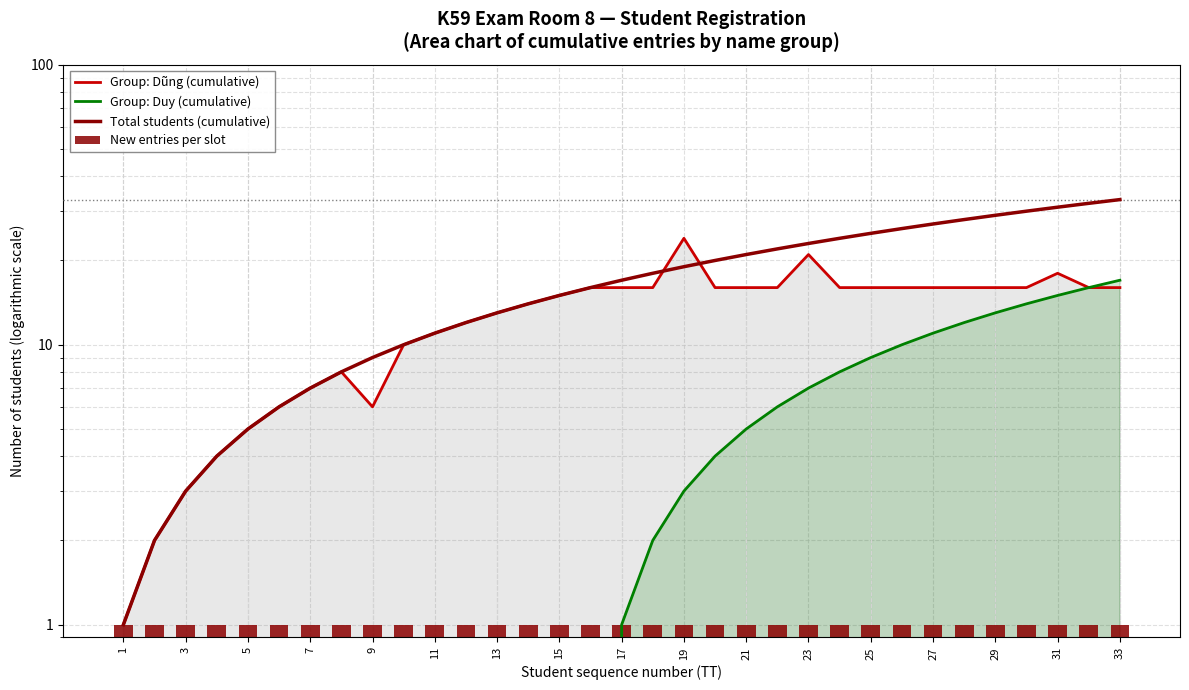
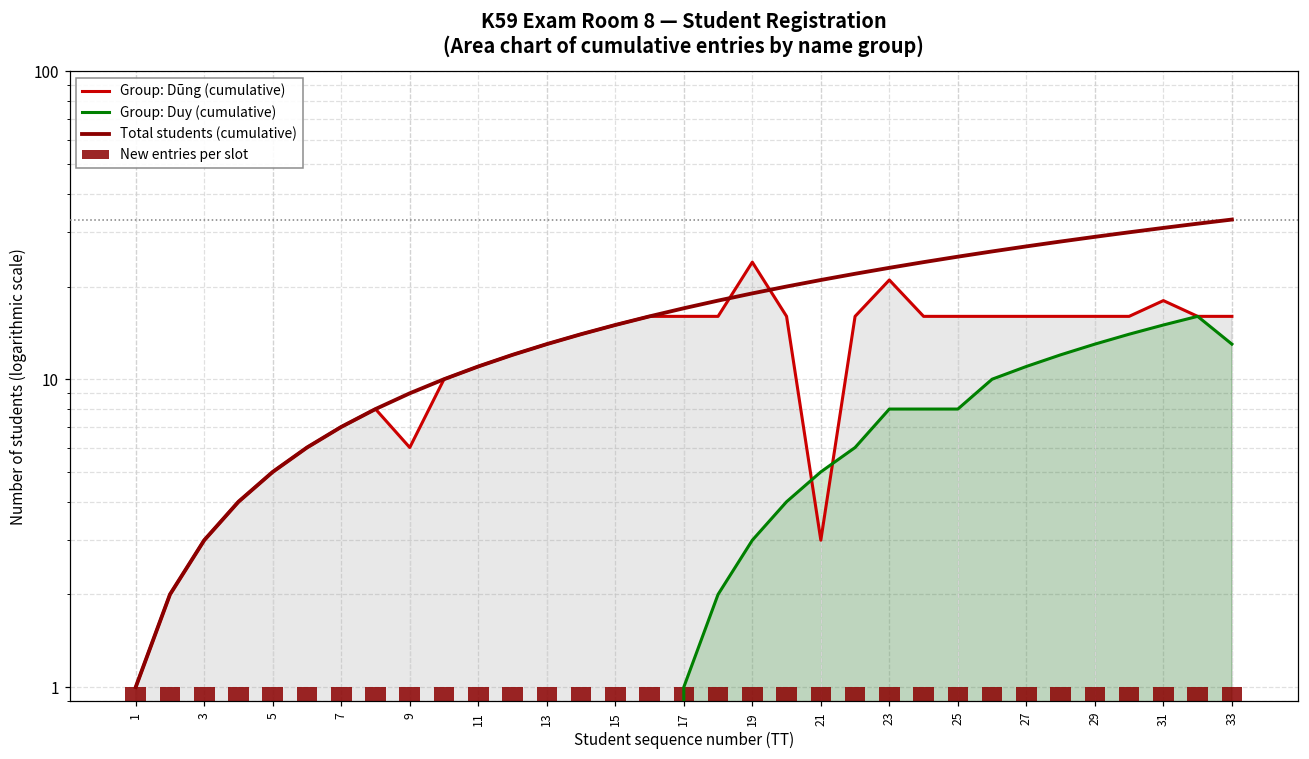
Group: Dũng (cumulative), 21: 16 -> 3
Group: Duy (cumulative), 23: 7 -> 8
Group: Duy (cumulative), 25: 9 -> 8
Group: Duy (cumulative), 33: 17 -> 13
